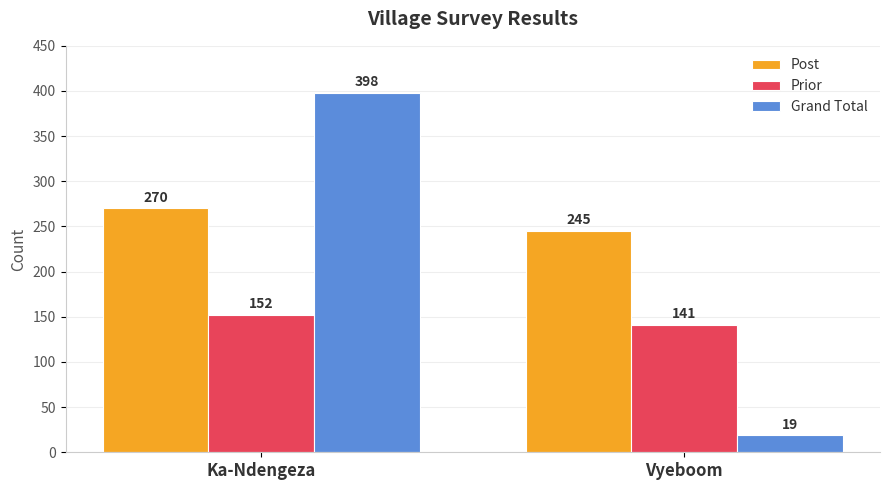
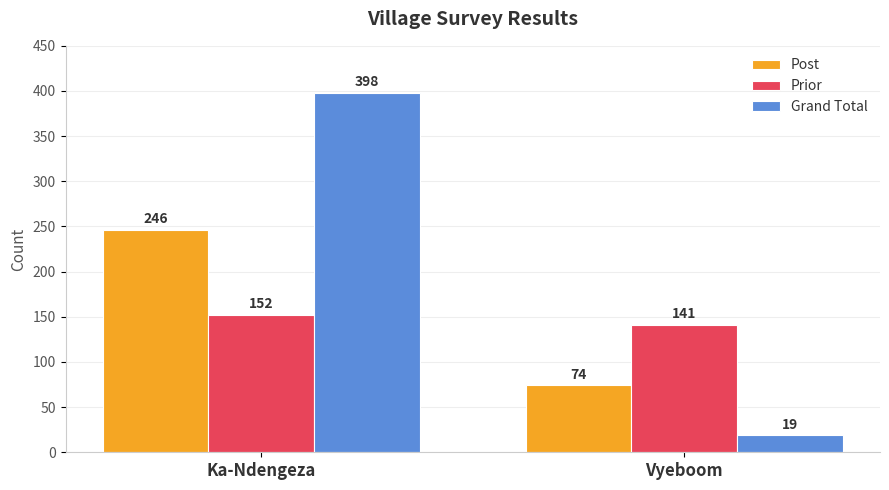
Post, Ka-Ndengeza: 270 -> 246
Post, Vyeboom: 245 -> 74
